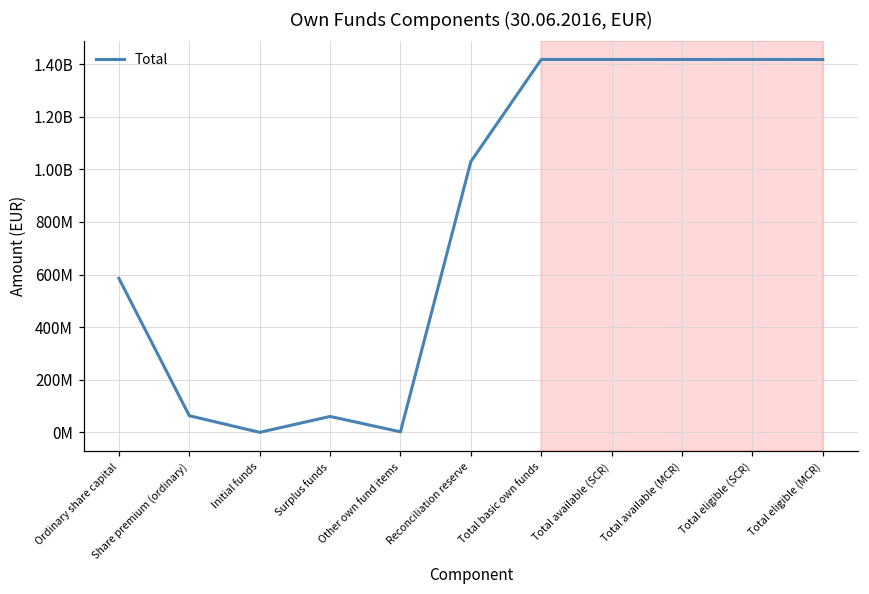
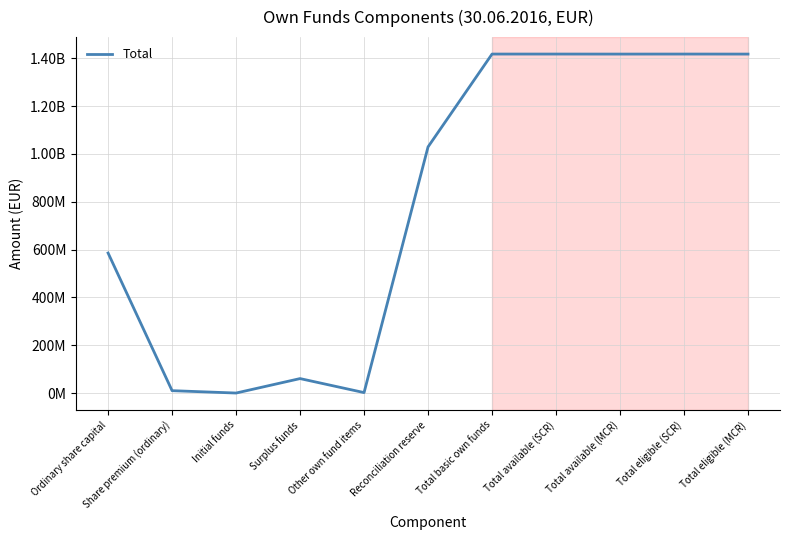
Share premium (ordinary): 60000000 -> 10000000
